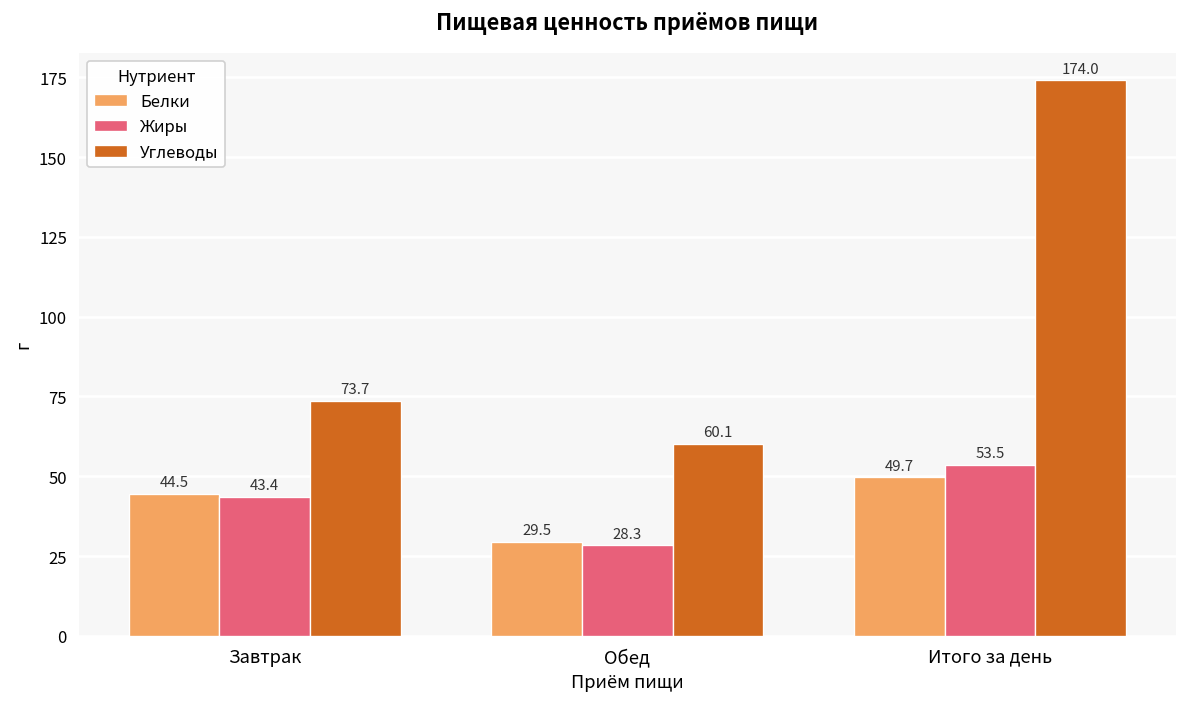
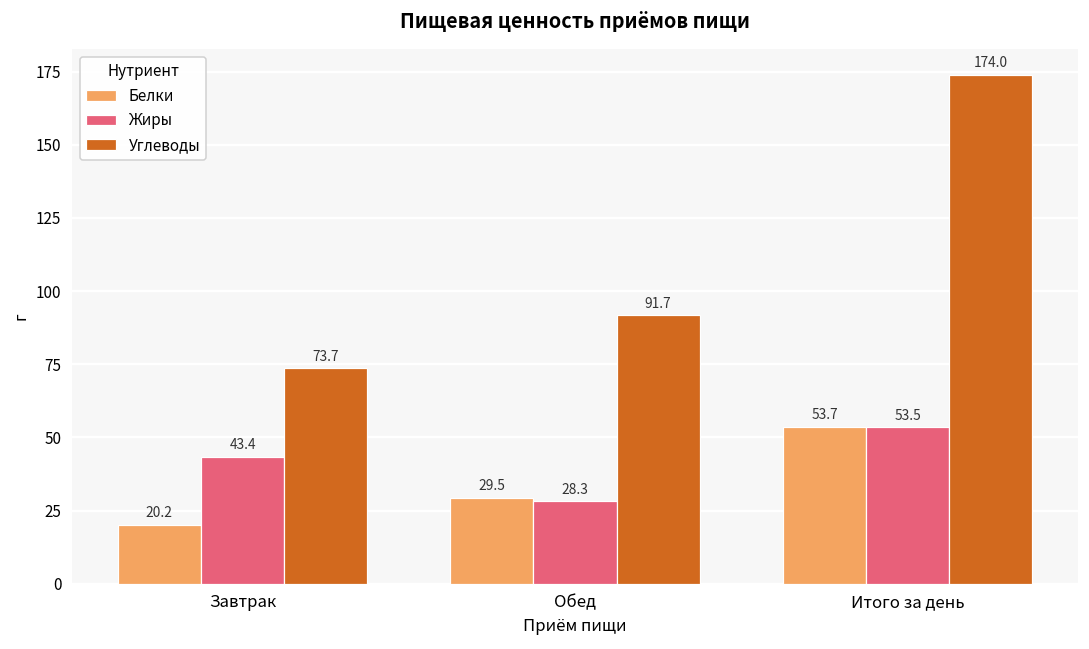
Белки, Завтрак: 44.5 -> 20.2
Углеводы, Обед: 60.1 -> 91.7
Белки, Итого за день: 49.7 -> 53.7
